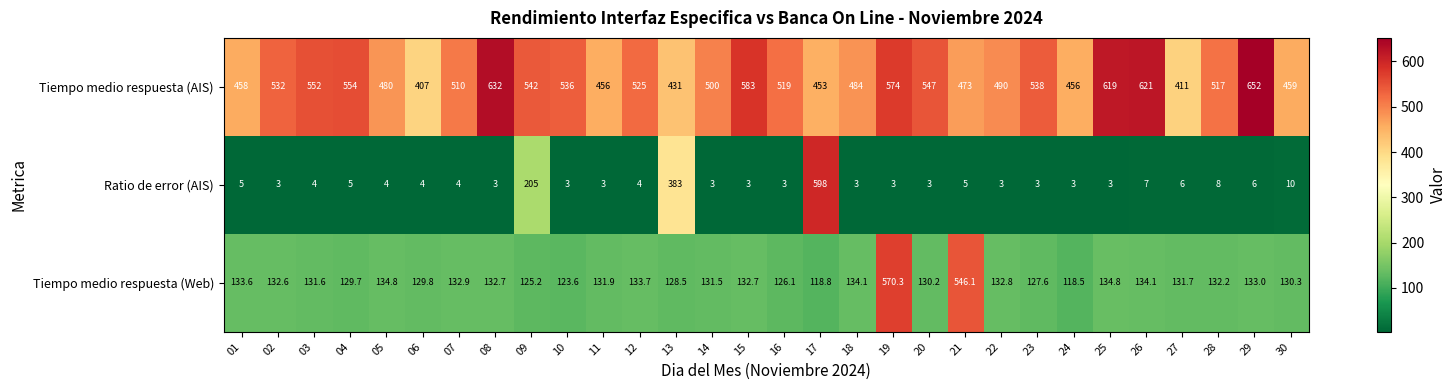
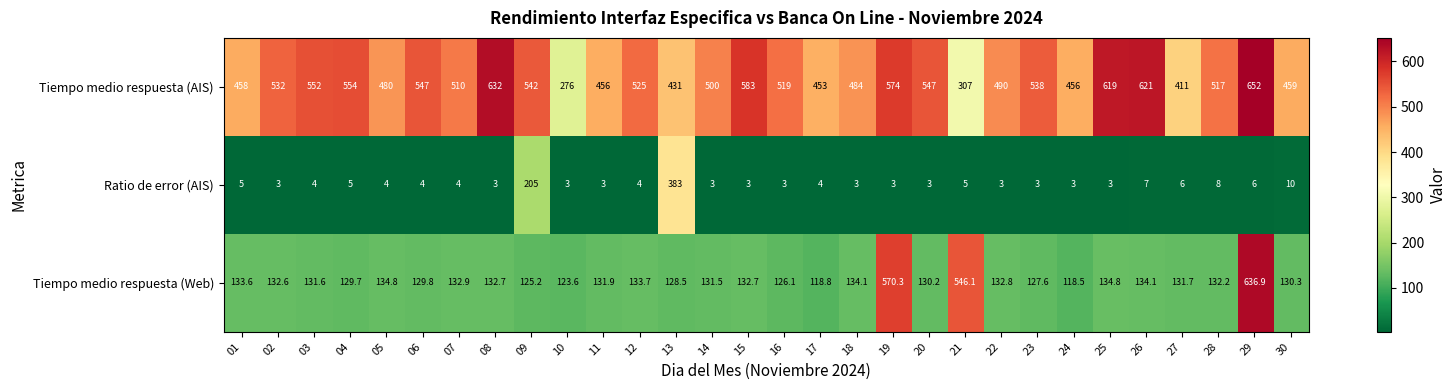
Tiempo medio respuesta (AIS), 06: 407 -> 547
Tiempo medio respuesta (AIS), 10: 536 -> 276
Tiempo medio respuesta (AIS), 21: 473 -> 307
Ratio de error (AIS), 17: 598 -> 4
Tiempo medio respuesta (Web), 29: 133.0 -> 636.9
